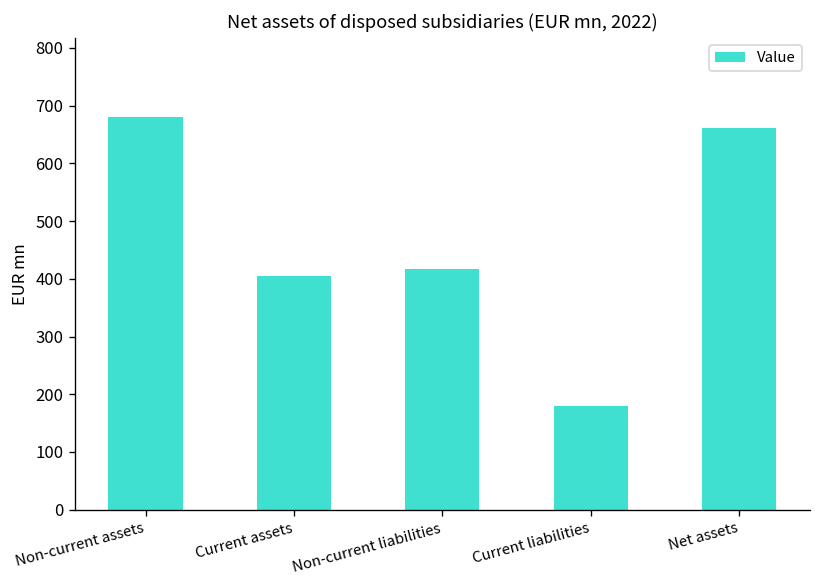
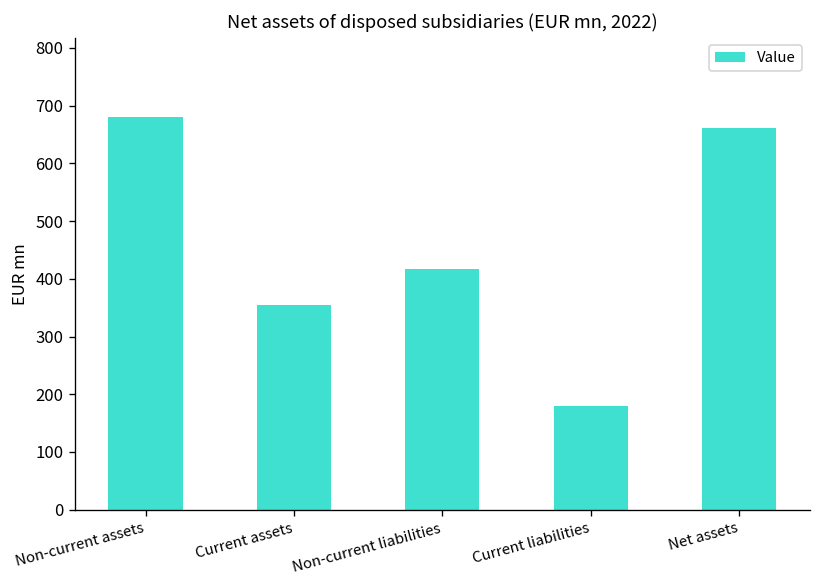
Current assets: 400 -> 350
